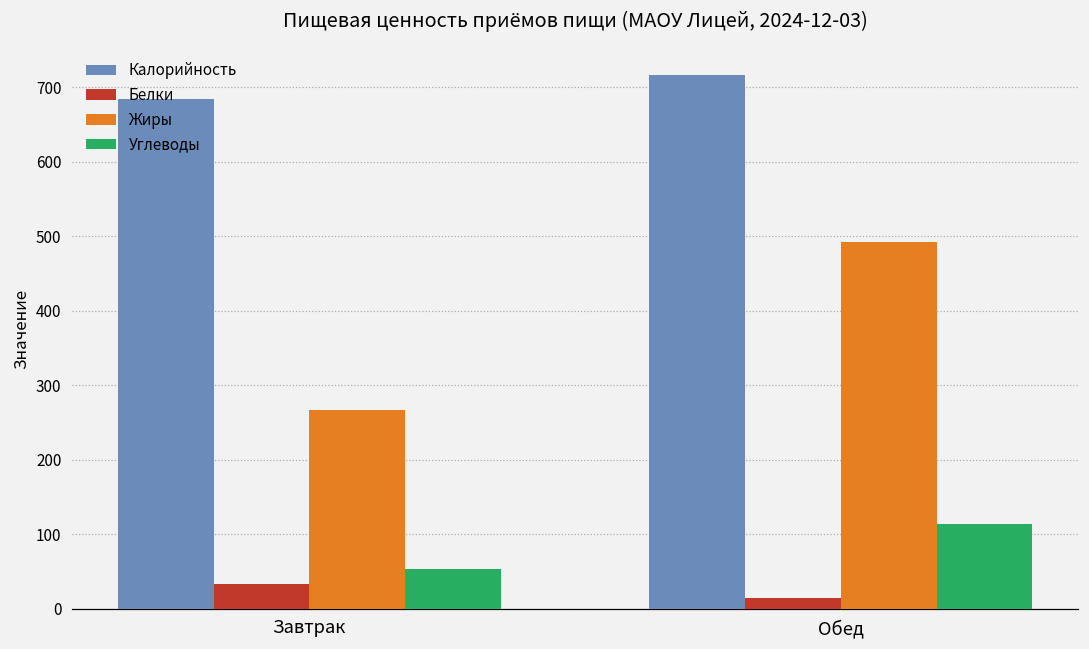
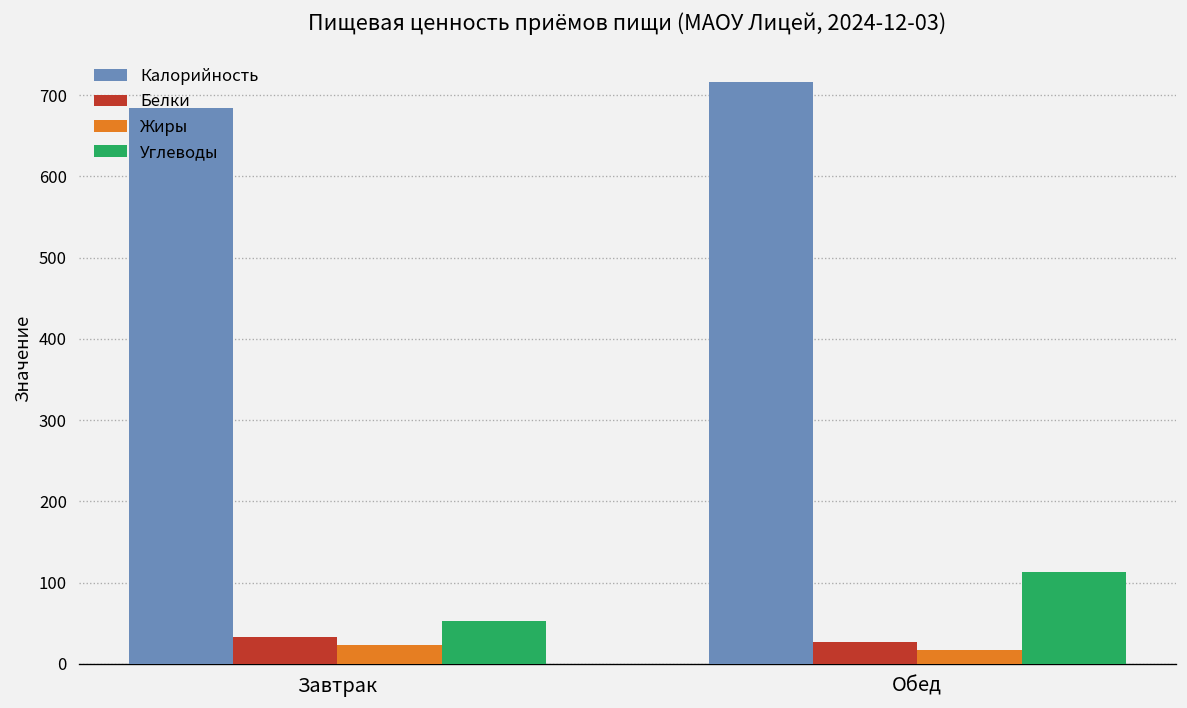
Жиры, Завтрак: 270 -> 20
Белки, Обед: 10 -> 30
Жиры, Обед: 490 -> 20
